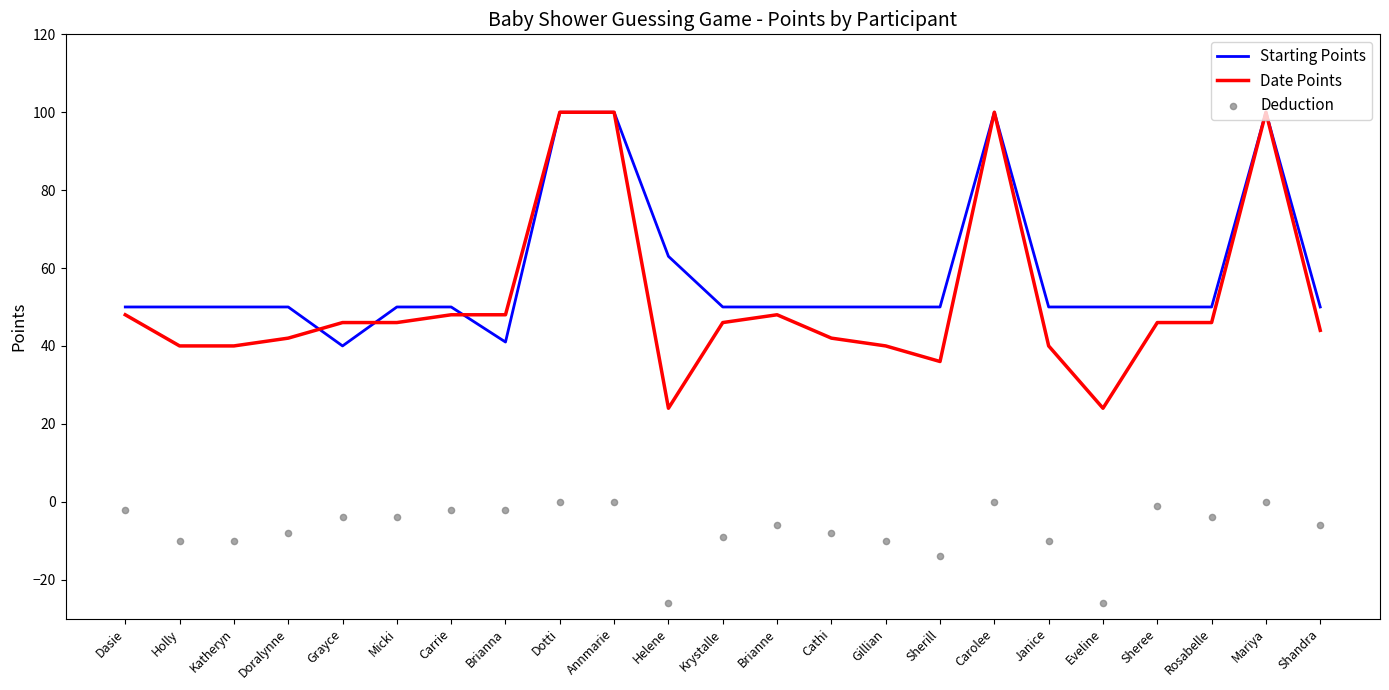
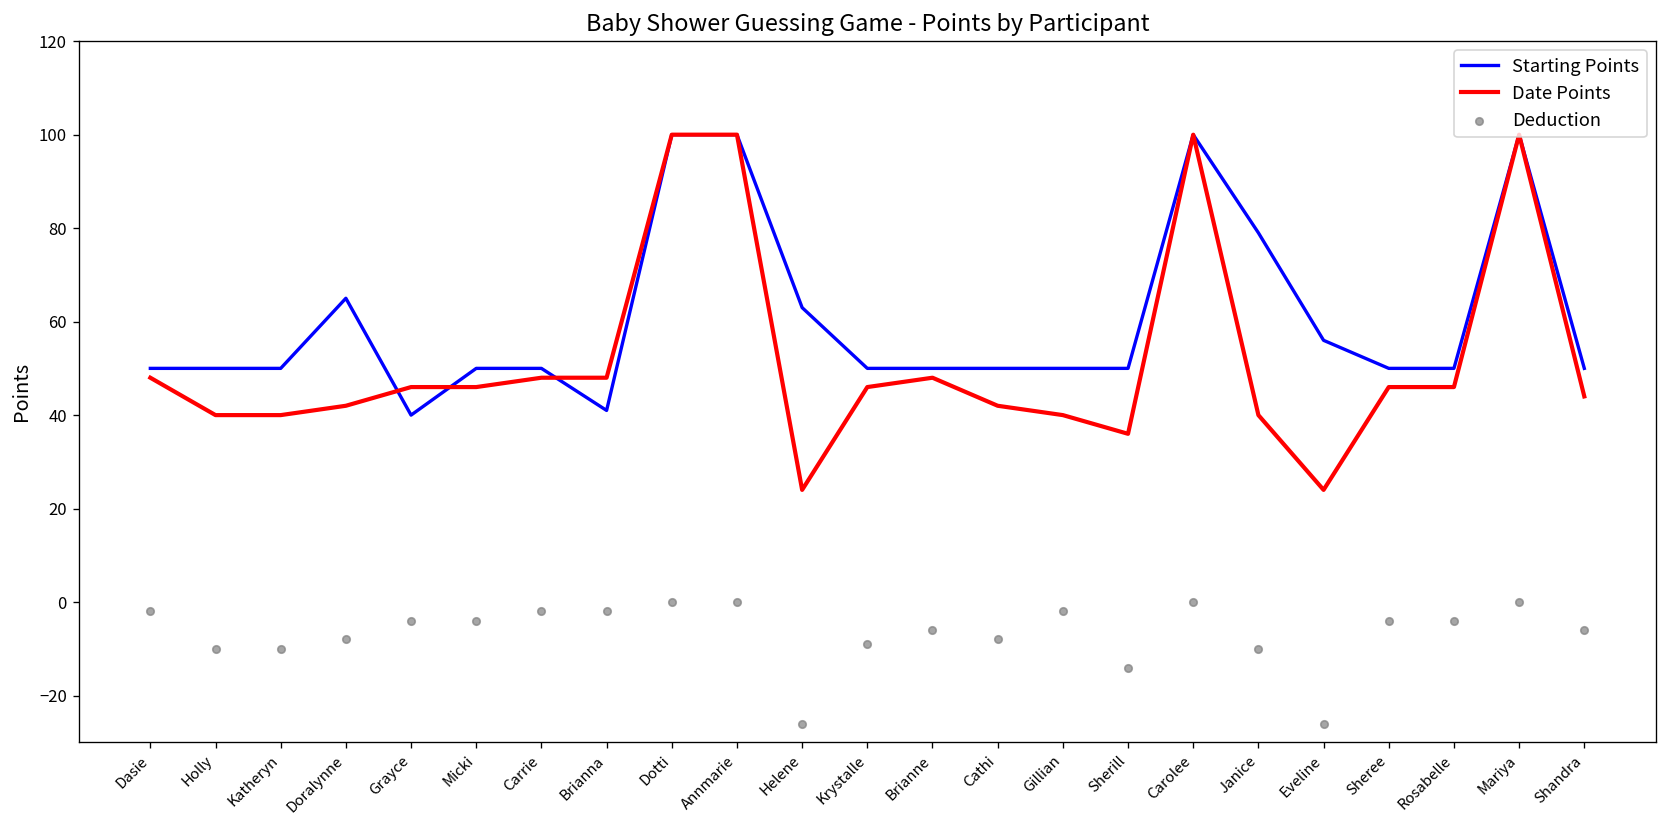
Starting Points, Doralynne: 50 -> 65
Deduction, Gillian: -10 -> -2
Starting Points, Janice: 50 -> 79
Starting Points, Eveline: 50 -> 56
Deduction, Sheree: -1 -> -4
